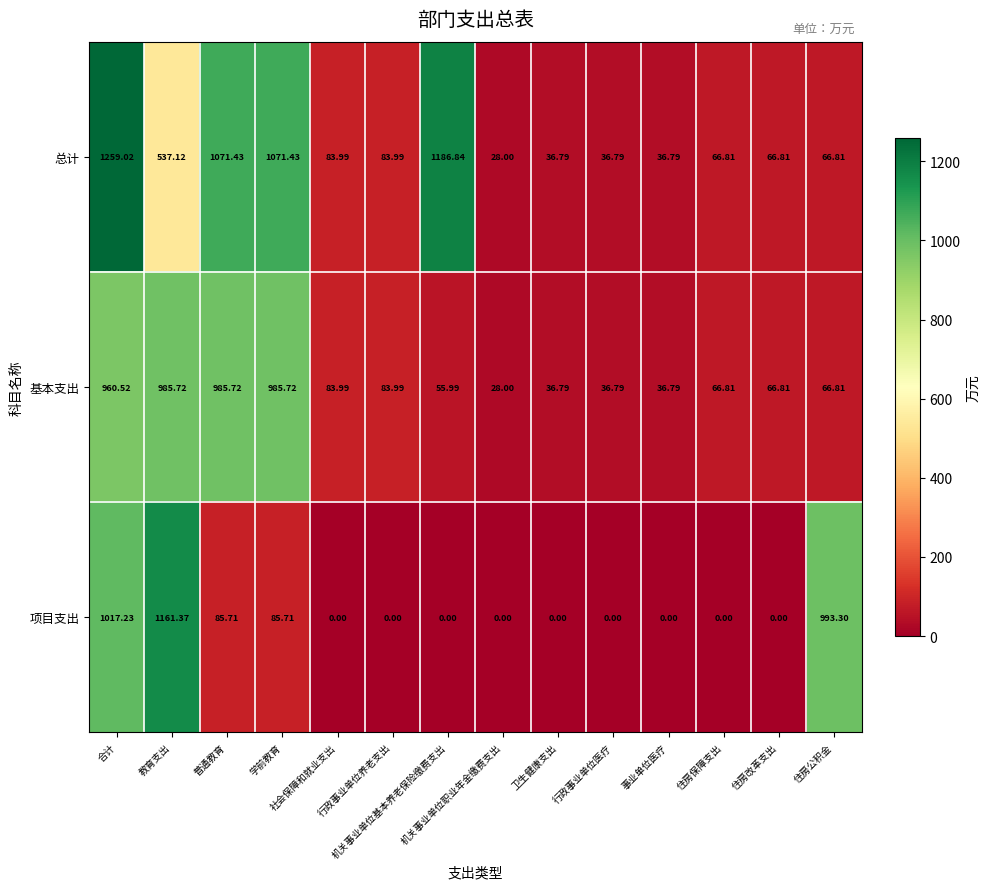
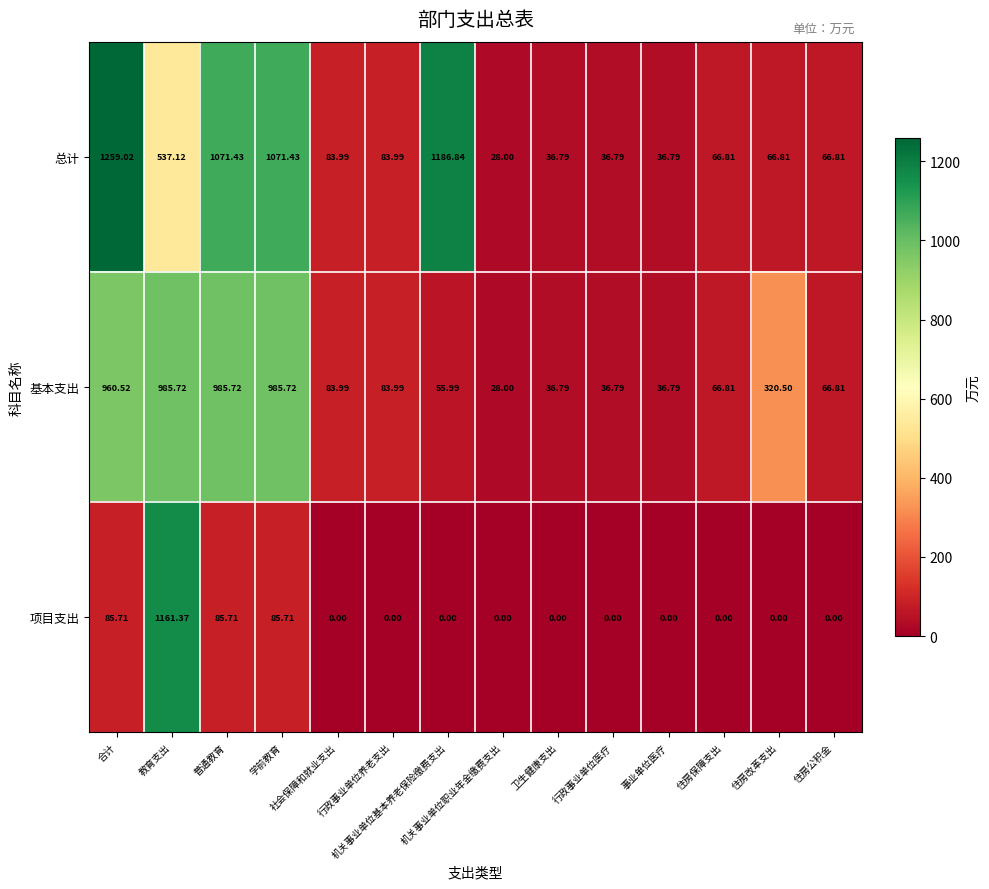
基本支出, 住房改革支出: 66.81 -> 320.50
项目支出, 合计: 1017.23 -> 85.71
项目支出, 住房公积金: 993.30 -> 0.00
